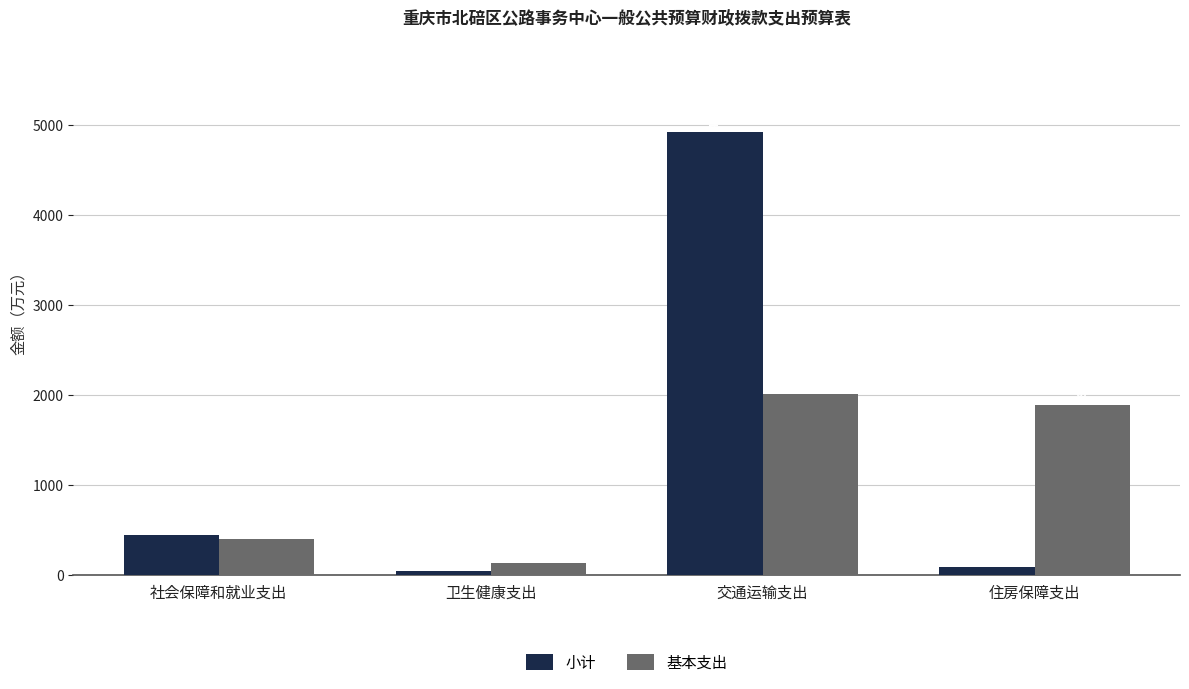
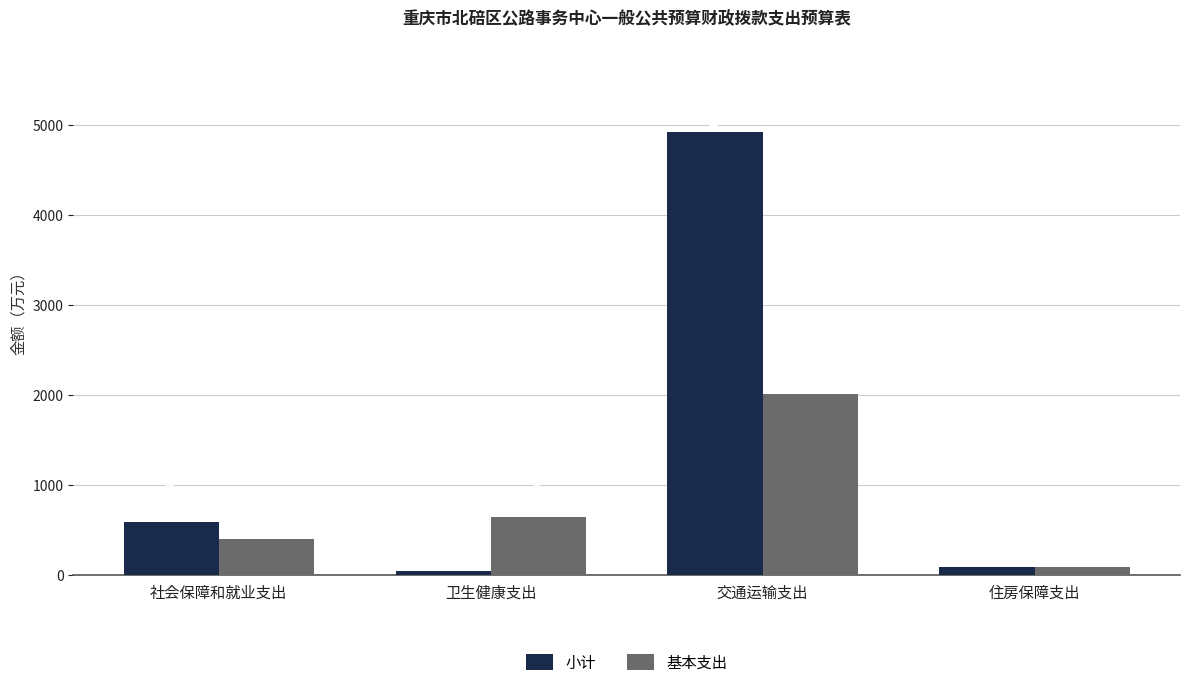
小计, 社会保障和就业支出: 500 -> 600
基本支出, 卫生健康支出: 100 -> 700
基本支出, 住房保障支出: 1900 -> 100
